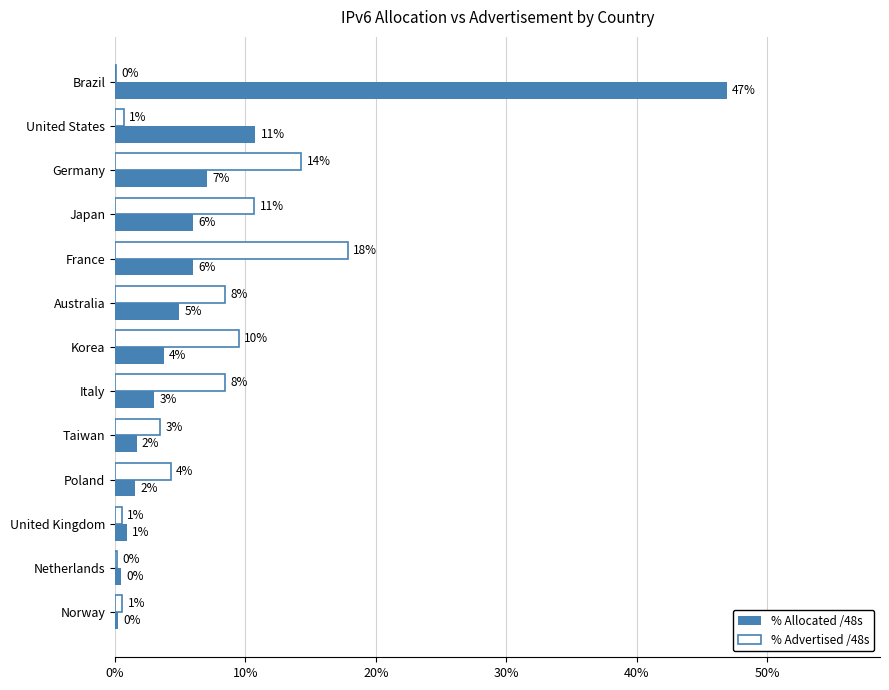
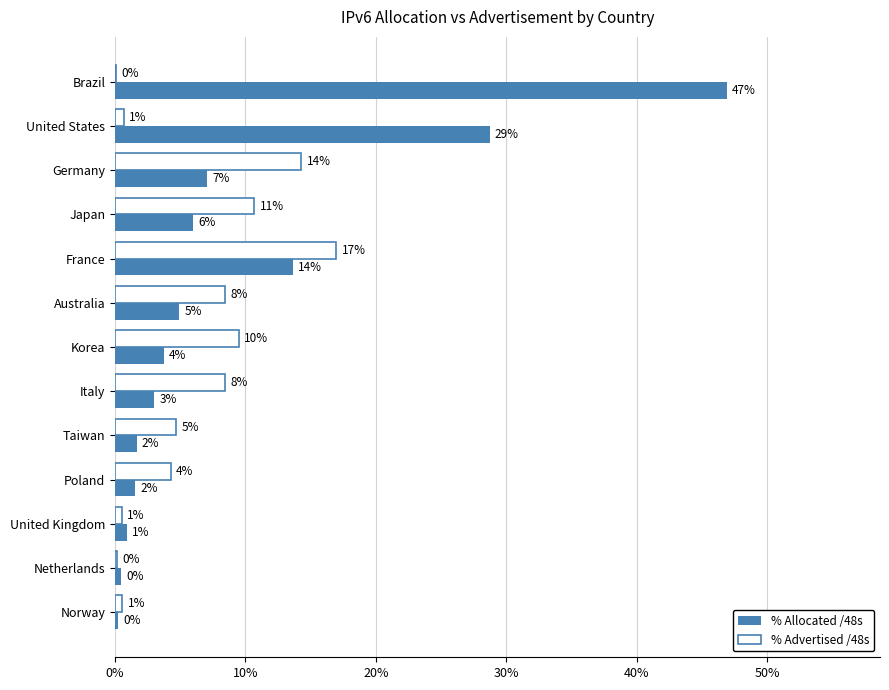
% Allocated /48s, United States: 11% -> 29%
% Advertised /48s, France: 18% -> 17%
% Allocated /48s, France: 6% -> 14%
% Advertised /48s, Taiwan: 3% -> 5%
